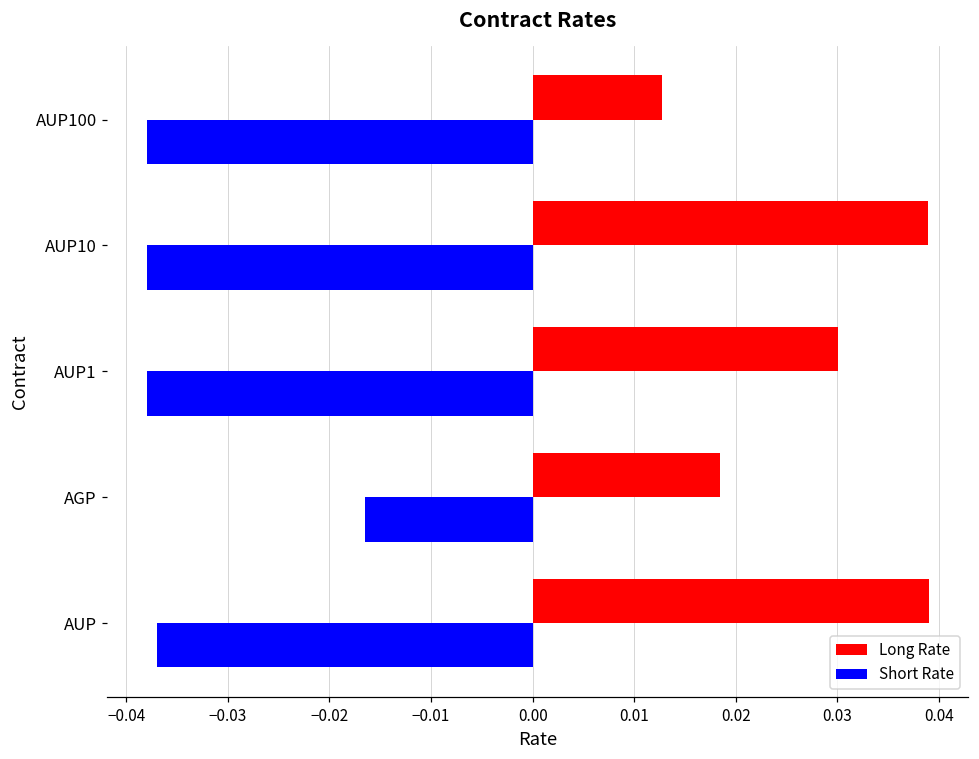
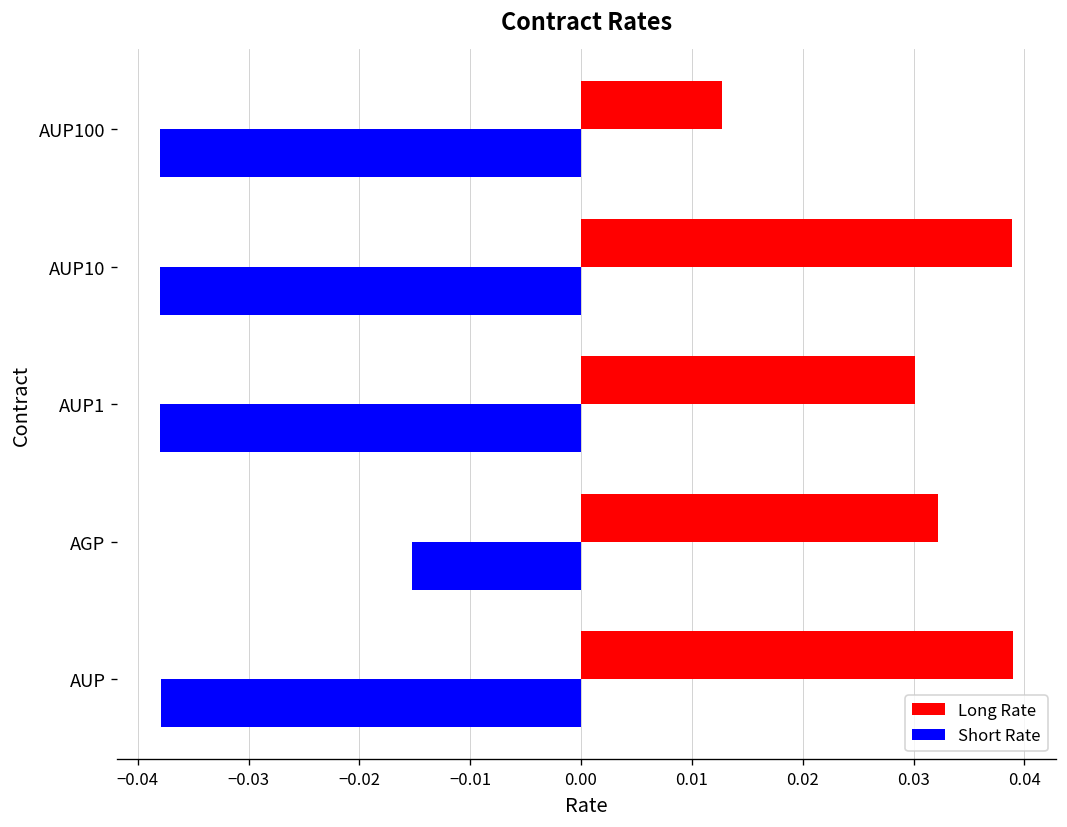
Long Rate, AGP: 0.018 -> 0.032
Short Rate, AGP: -0.016 -> -0.015
Short Rate, AUP: -0.037 -> -0.038
